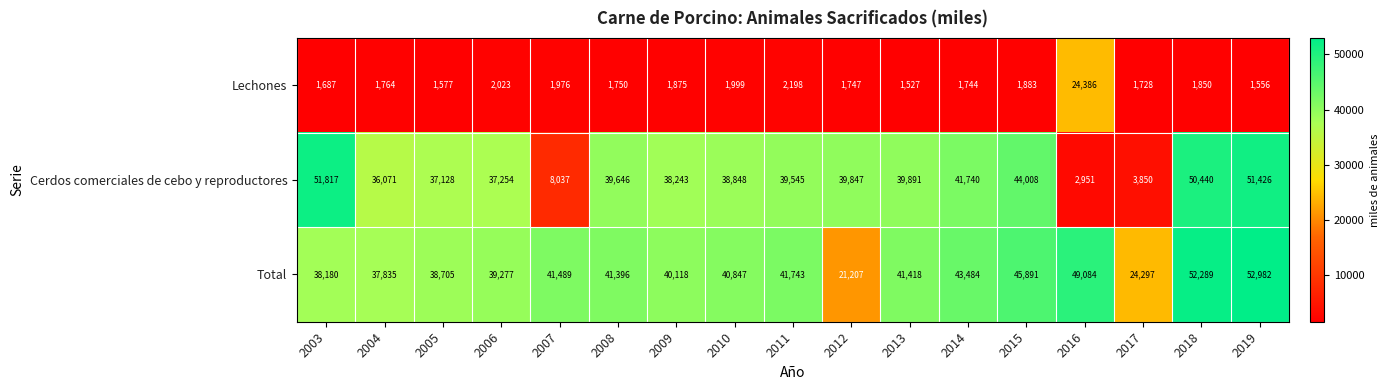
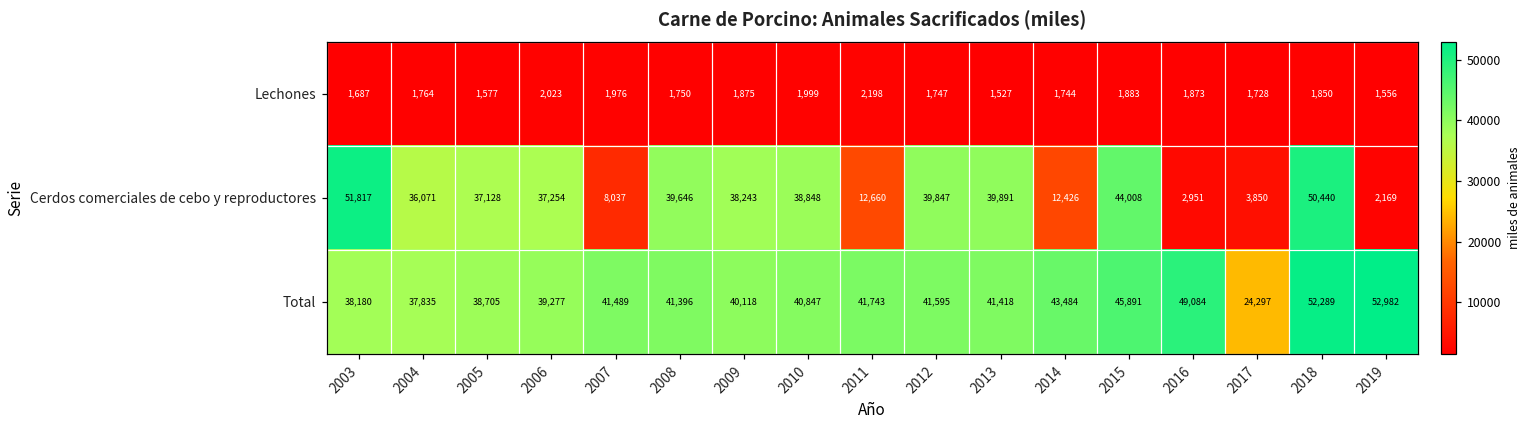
Lechones, 2016: 24,386 -> 1,873
Cerdos comerciales de cebo y reproductores, 2011: 39,545 -> 12,660
Cerdos comerciales de cebo y reproductores, 2014: 41,740 -> 12,426
Cerdos comerciales de cebo y reproductores, 2019: 51,426 -> 2,169
Total, 2012: 21,207 -> 41,595
